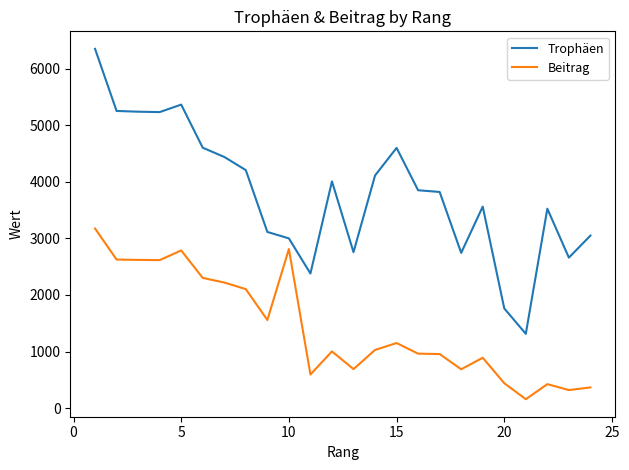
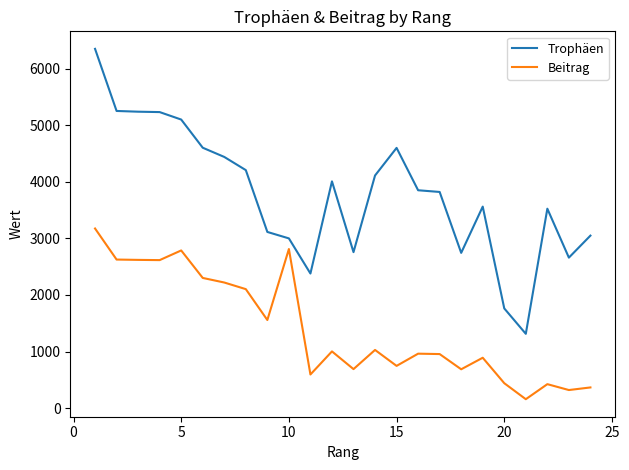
Trophäen, 5: 5400 -> 5100
Beitrag, 15: 1200 -> 700
